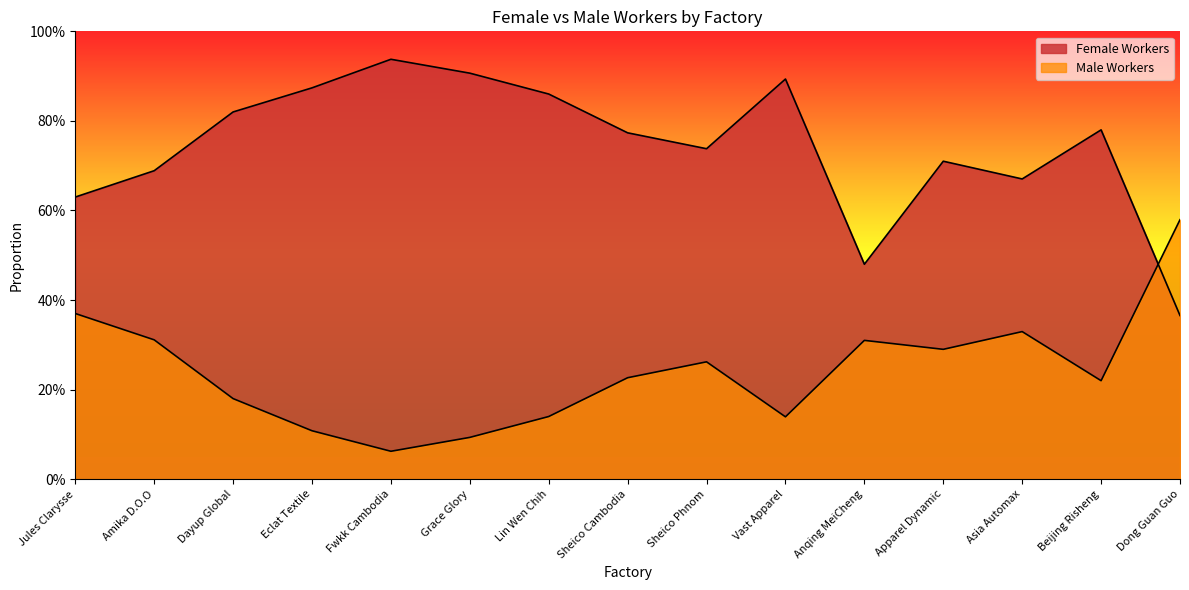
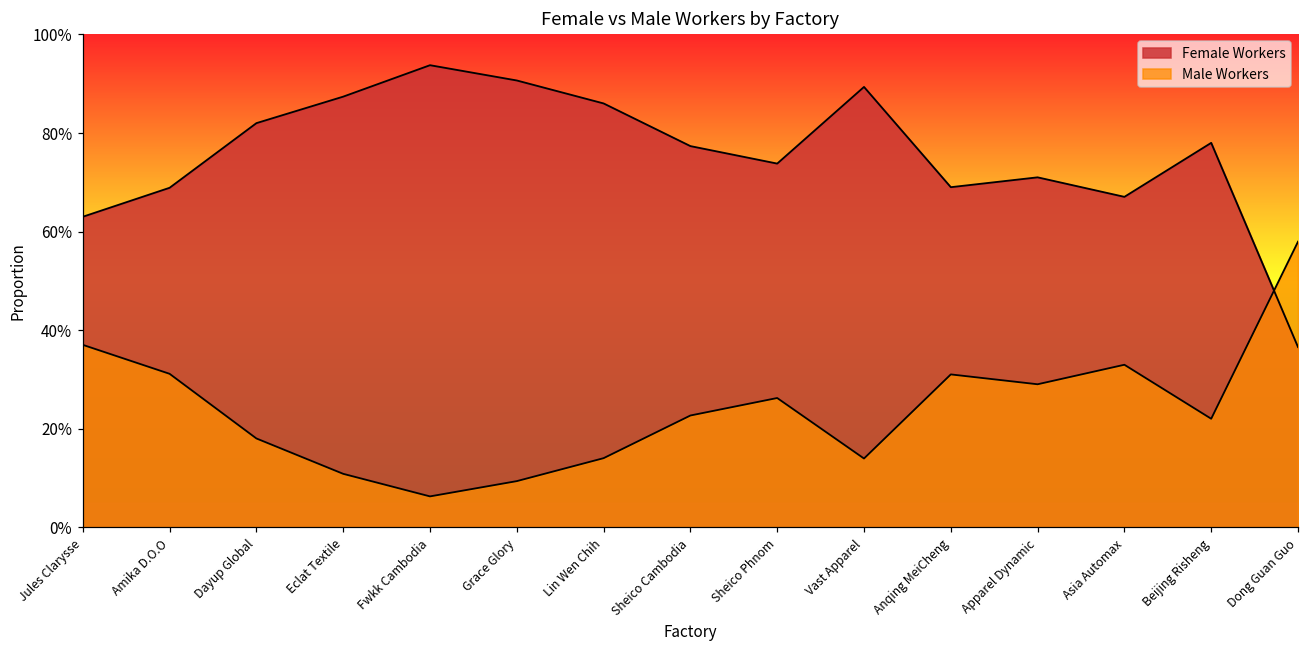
Female Workers, Anqing MeiCheng: 48% -> 69%
